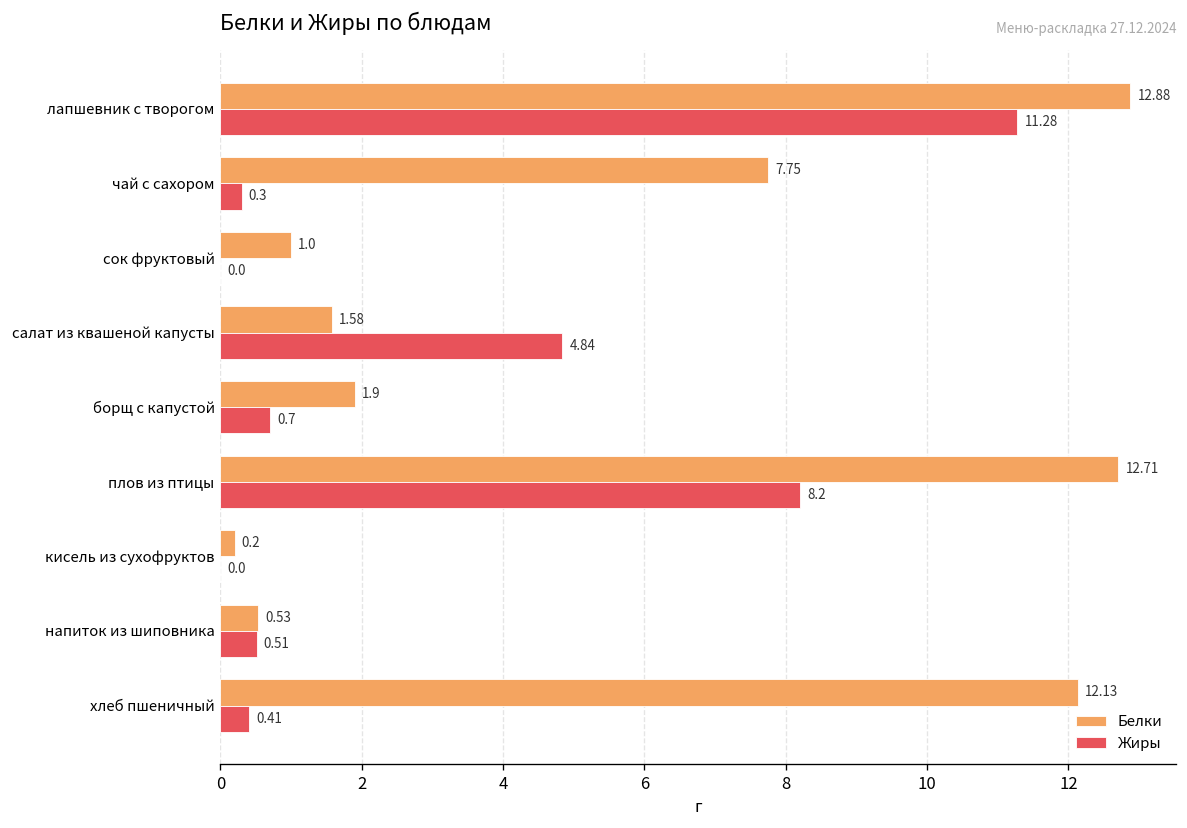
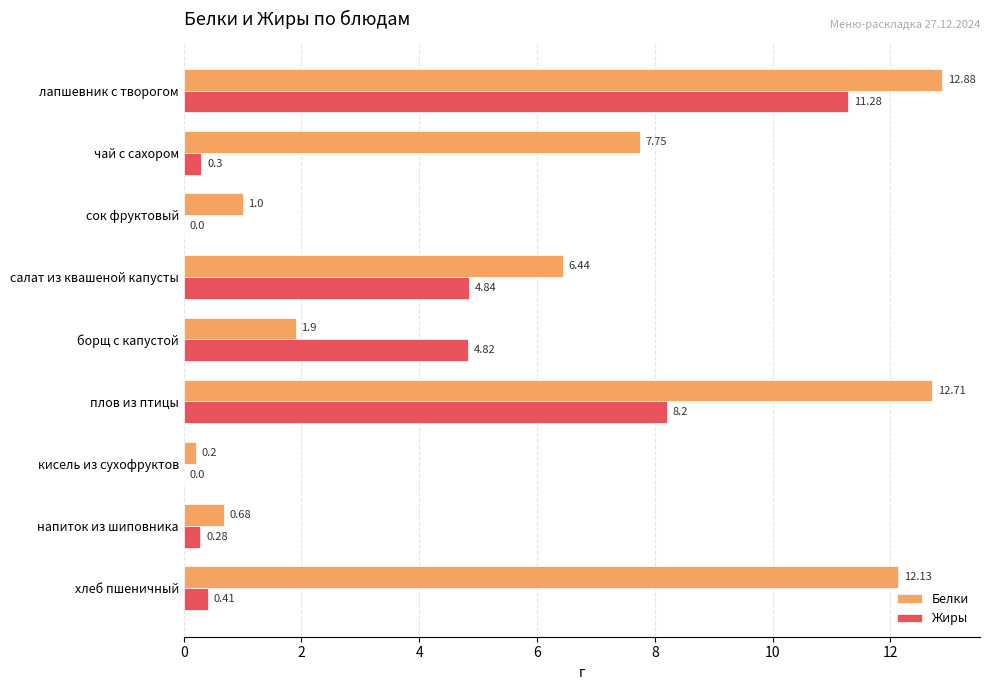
Белки, салат из квашеной капусты: 1.58 -> 6.44
Жиры, борщ с капустой: 0.7 -> 4.82
Белки, напиток из шиповника: 0.53 -> 0.68
Жиры, напиток из шиповника: 0.51 -> 0.28
